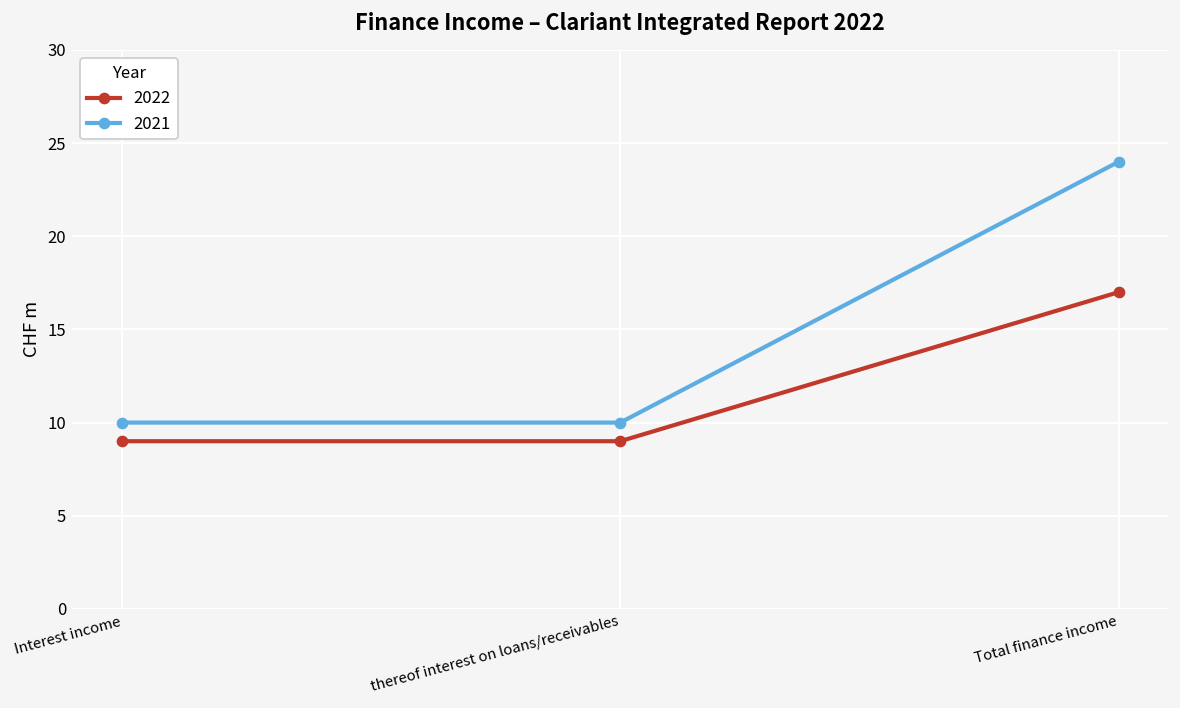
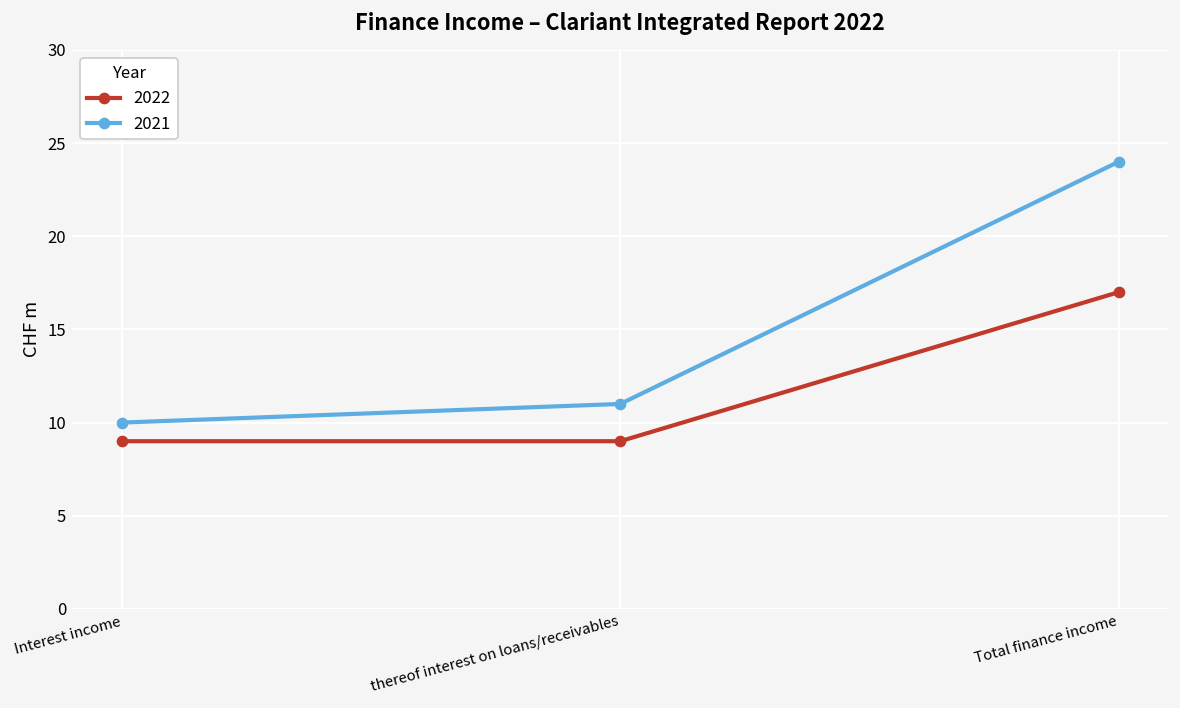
2021, thereof interest on loans/receivables: 10 -> 11
